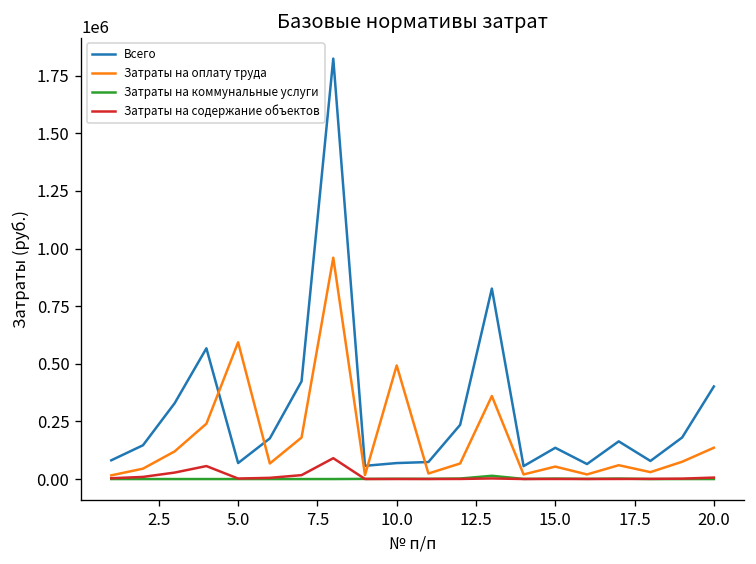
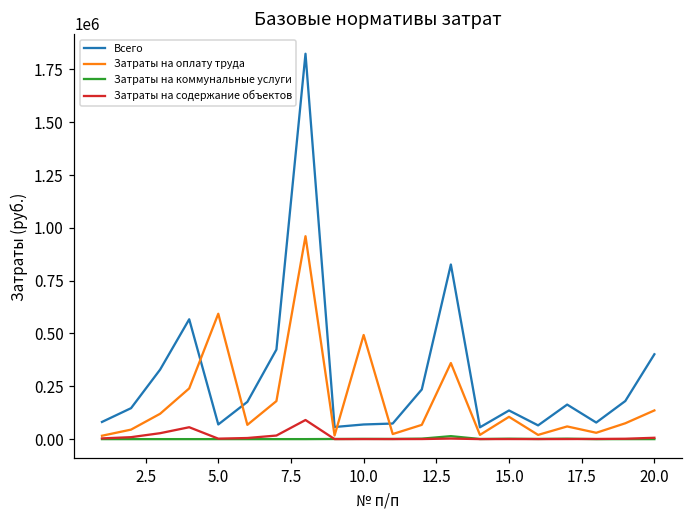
Затраты на оплату труда, 15.0: 50000 -> 110000
